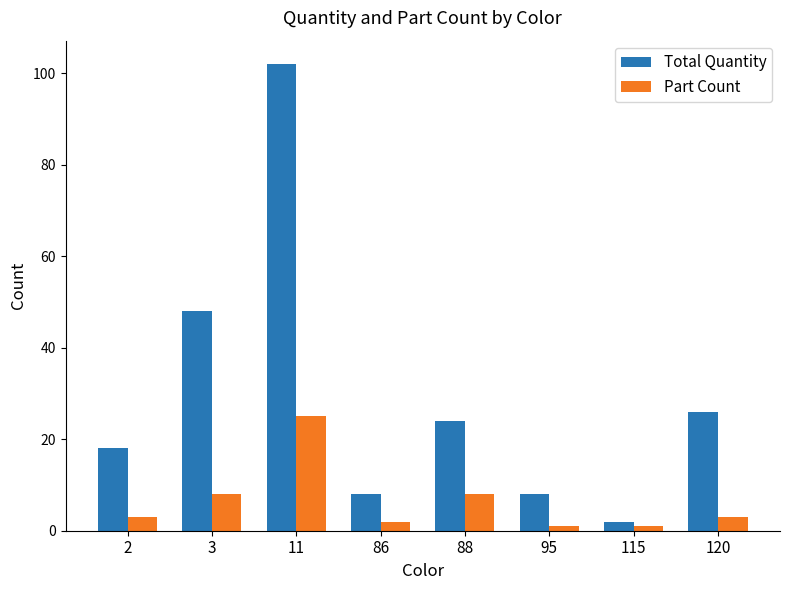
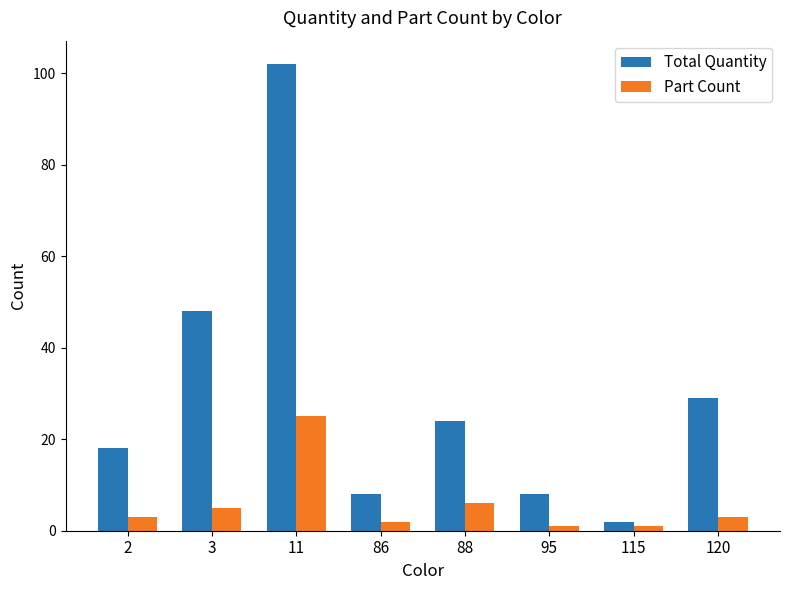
Part Count, 3: 8 -> 5
Part Count, 88: 8 -> 6
Total Quantity, 120: 26 -> 29
